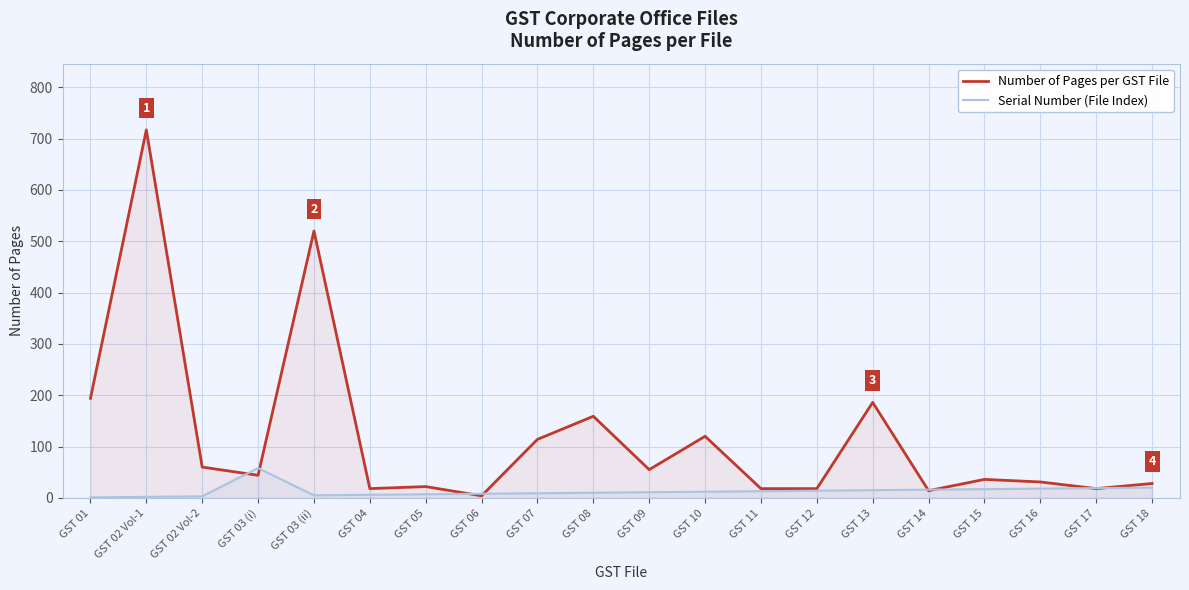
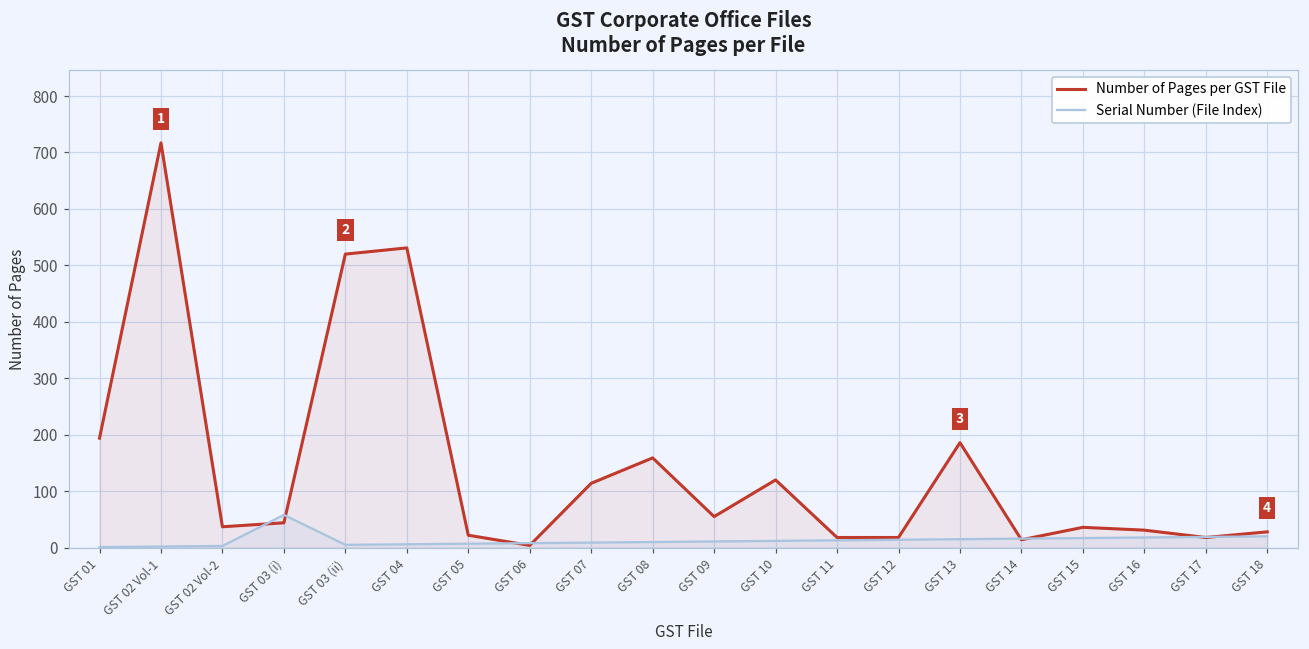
Number of Pages per GST File, GST 02 Vol-2: 60 -> 40
Number of Pages per GST File, GST 04: 20 -> 530
